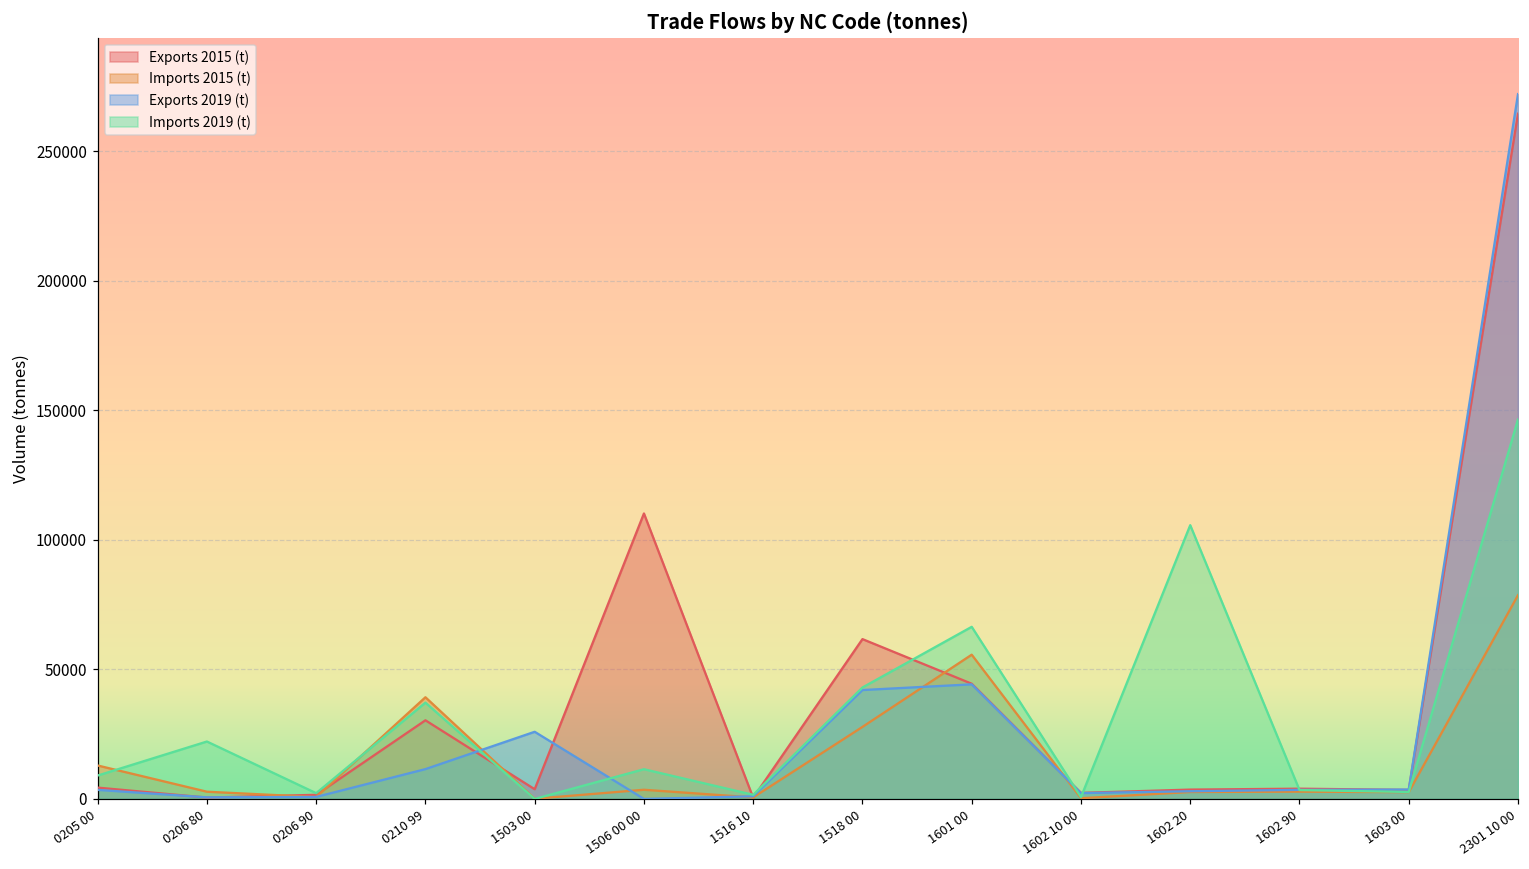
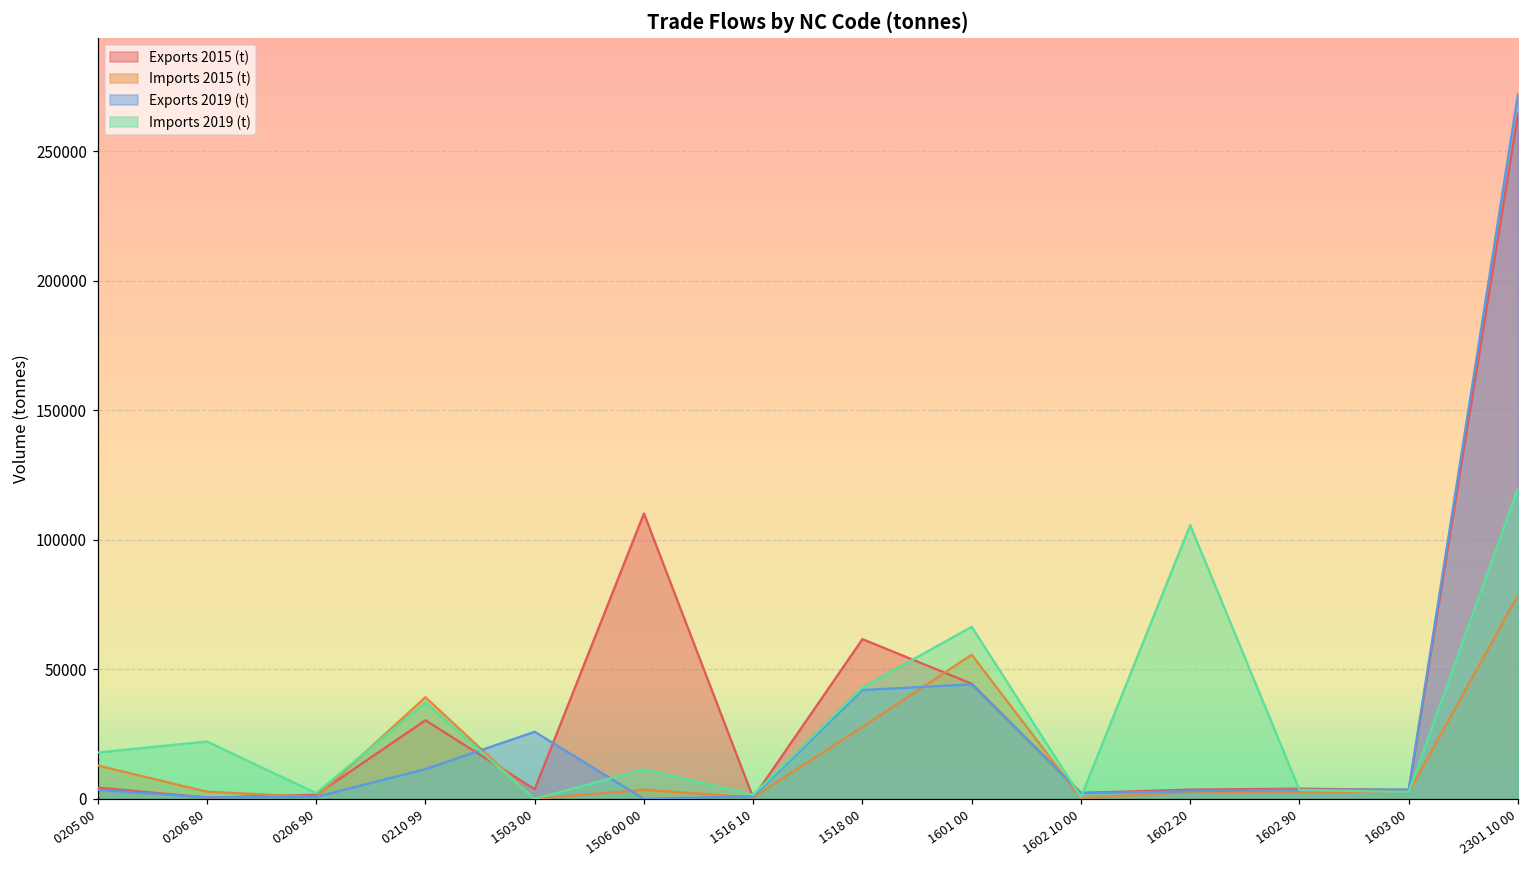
Imports 2019 (t), 0205 00: 9000 -> 18000
Imports 2019 (t), 2301 10 00: 146000 -> 120000
